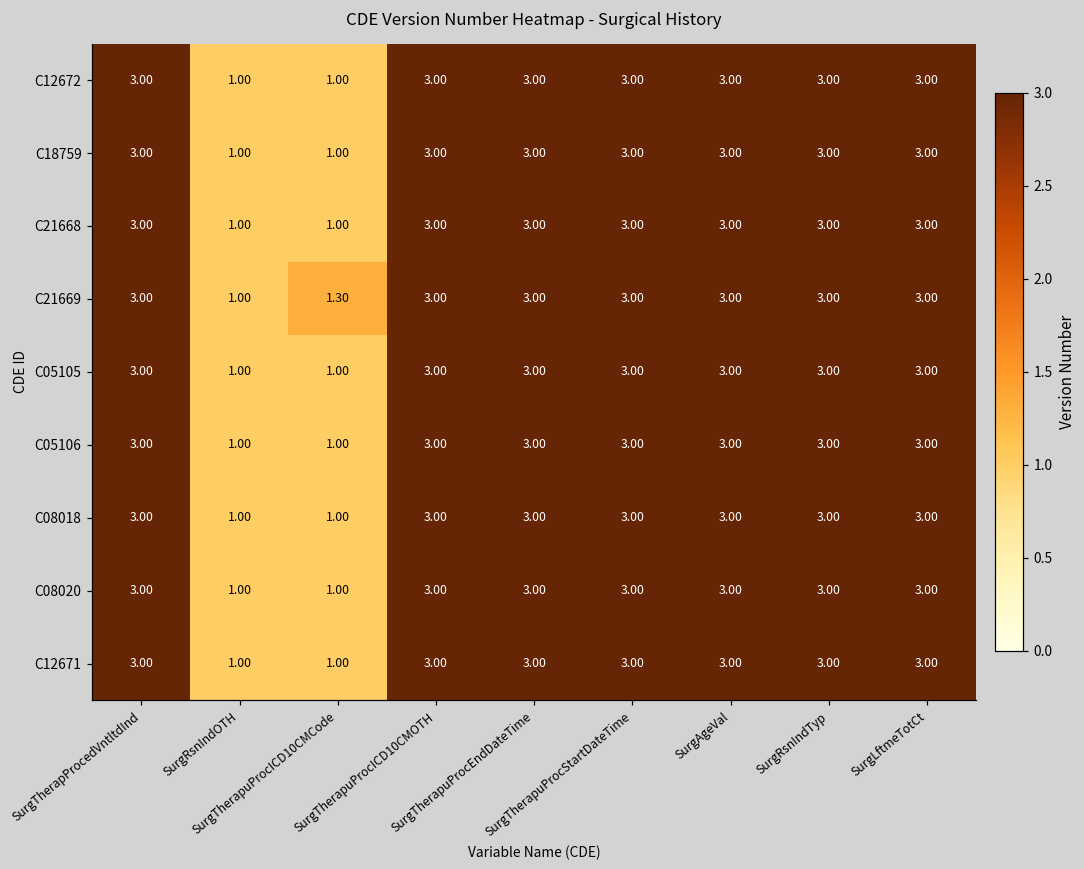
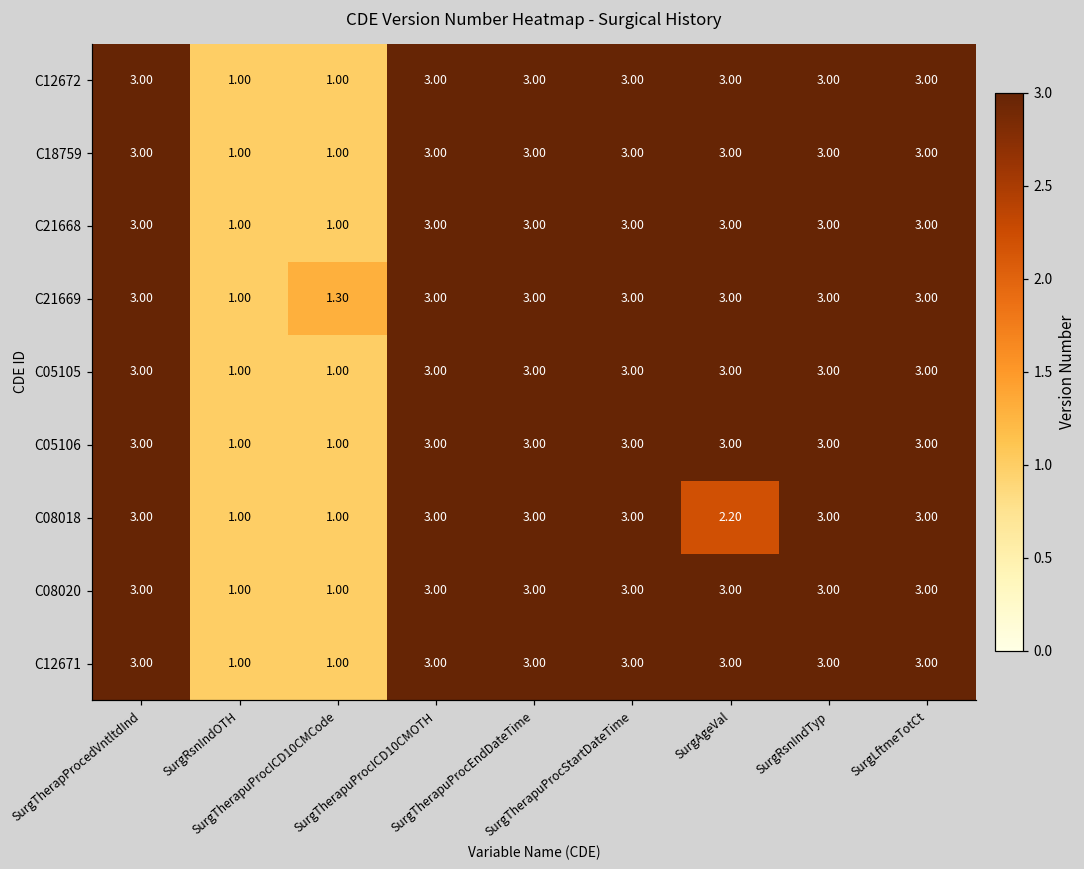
C08018, SurgAgeVal: 3.00 -> 2.20
